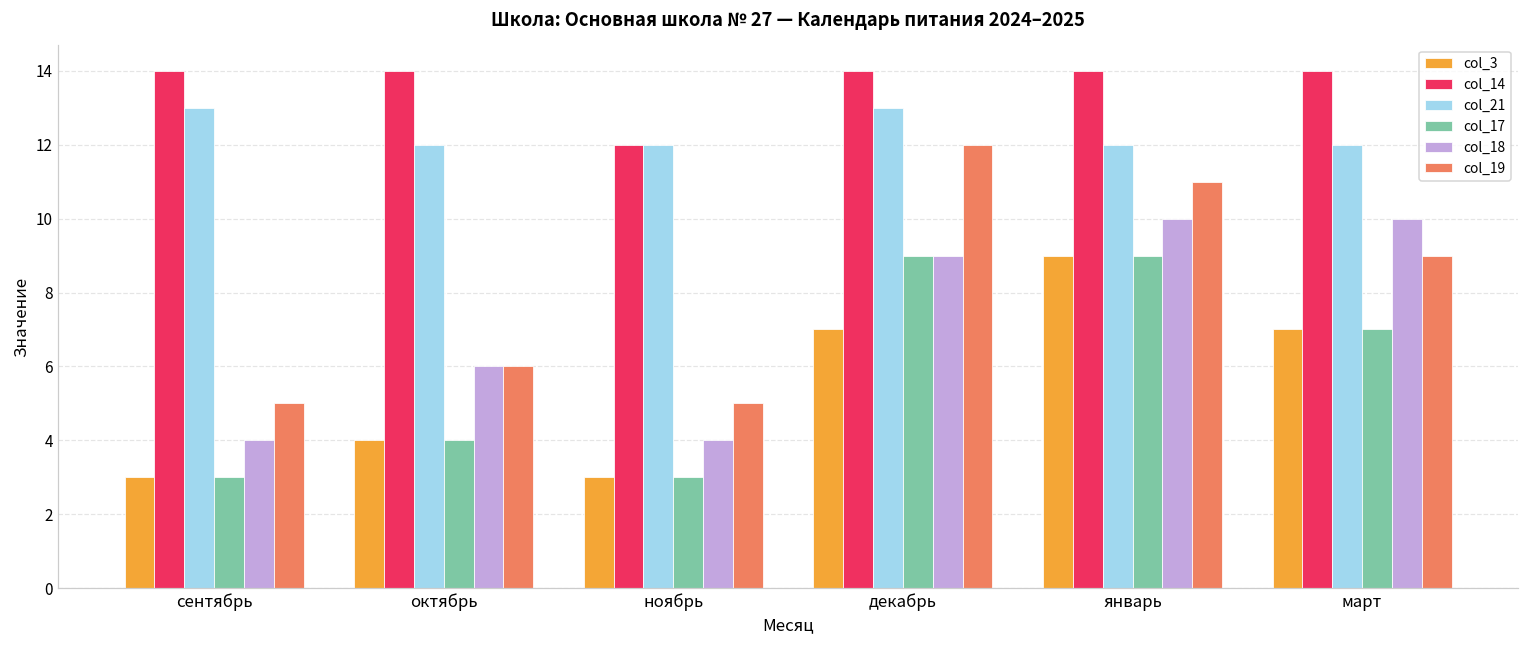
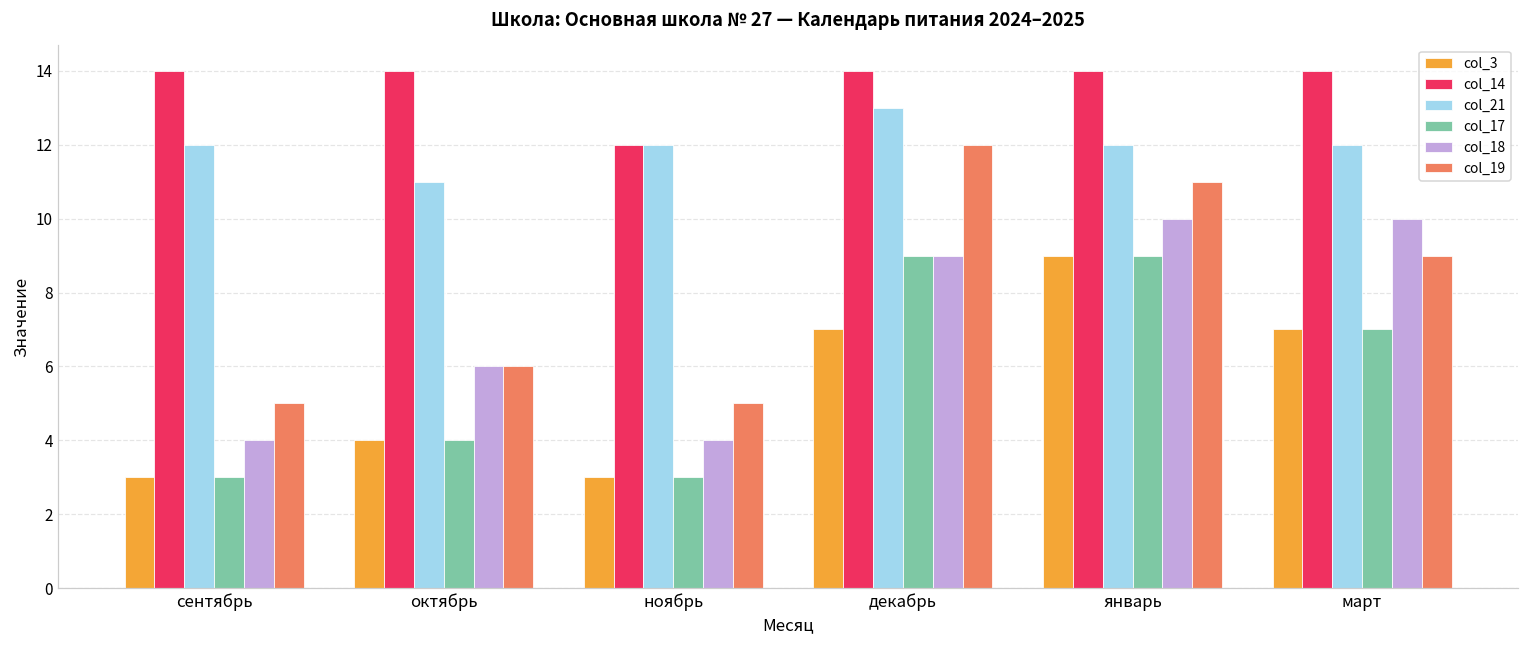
col_21, сентябрь: 13 -> 12
col_21, октябрь: 12 -> 11
